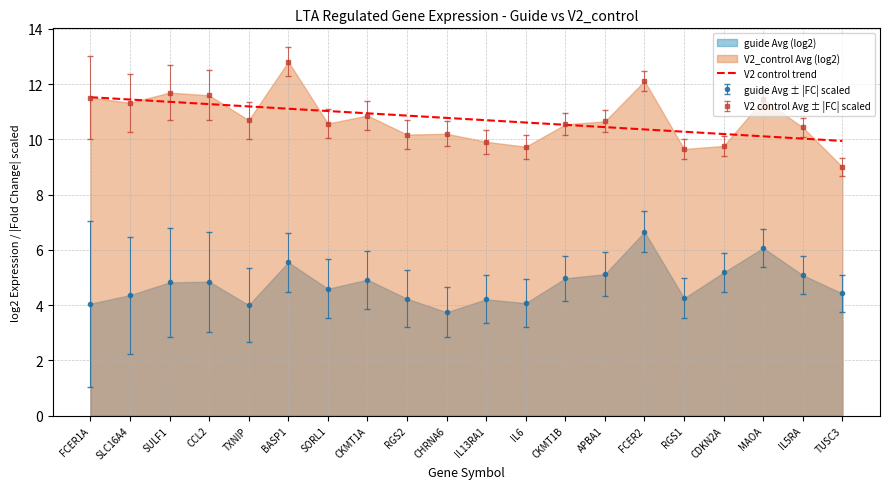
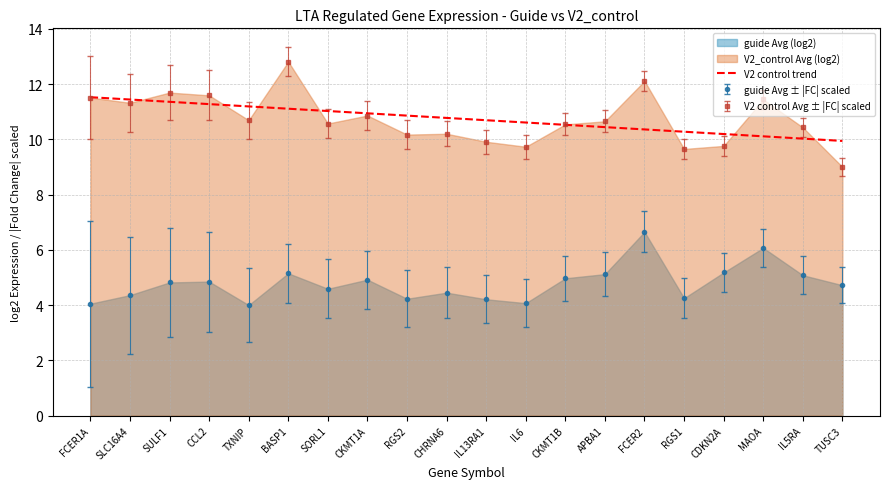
guide Avg (log2), BASP1: 5.6 -> 5.2
guide Avg (log2), CHRNA6: 3.7 -> 4.5
guide Avg (log2), TUSC3: 4.4 -> 4.7
